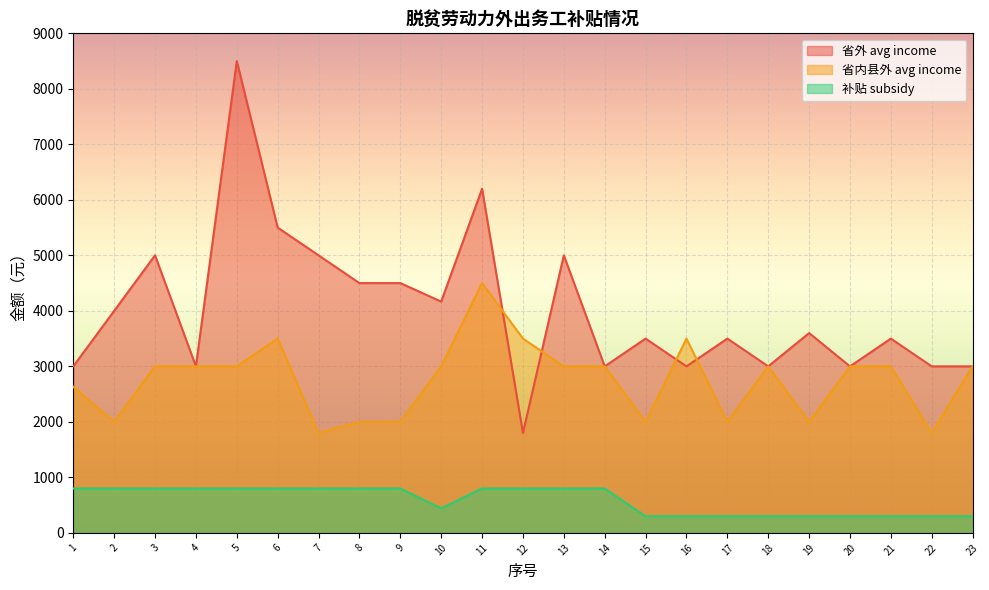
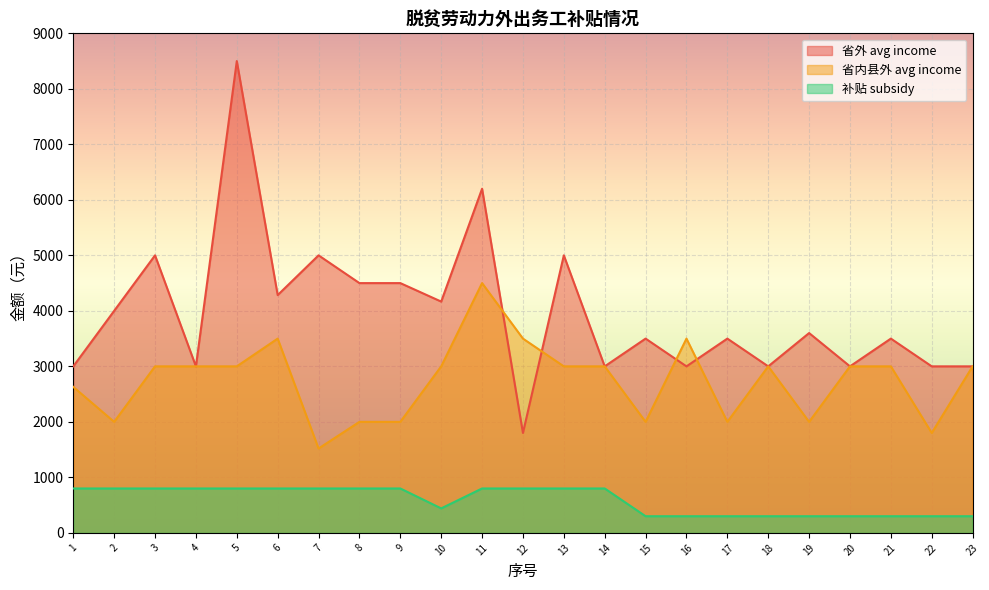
省外 avg income, 6: 5500 -> 4300
省内县外 avg income, 7: 1800 -> 1500
